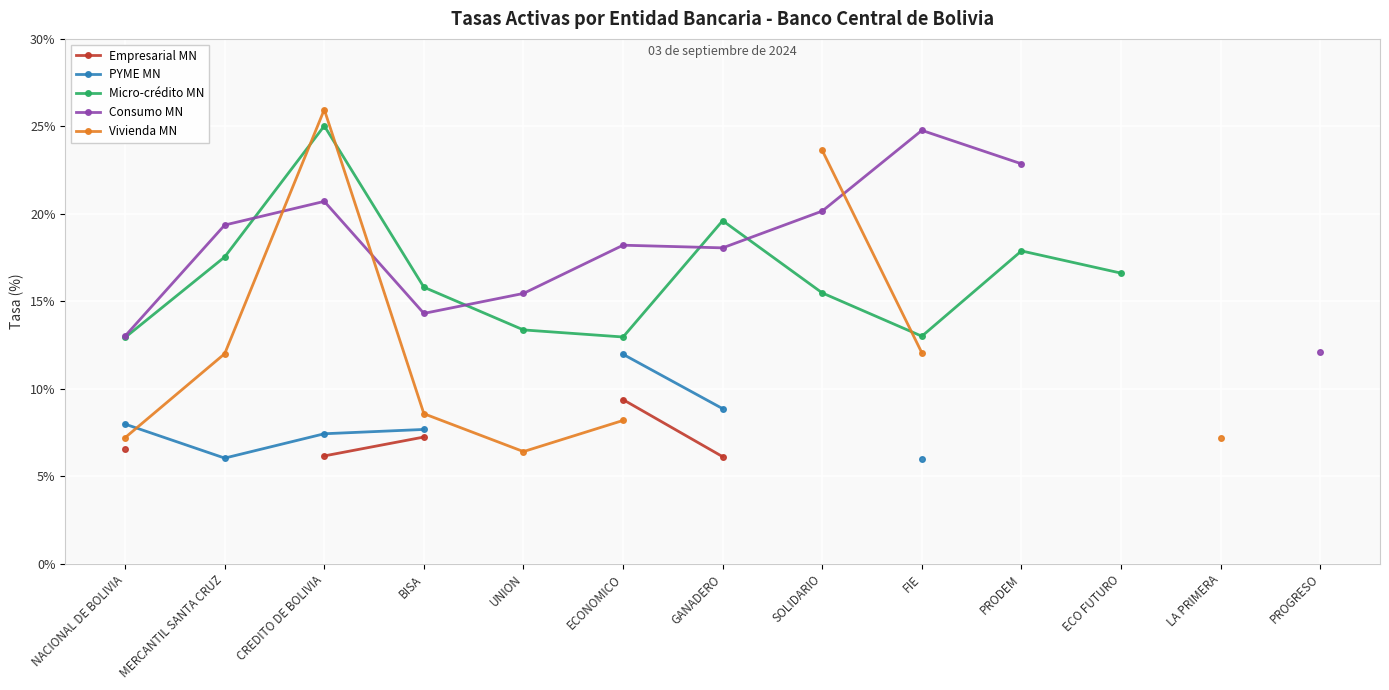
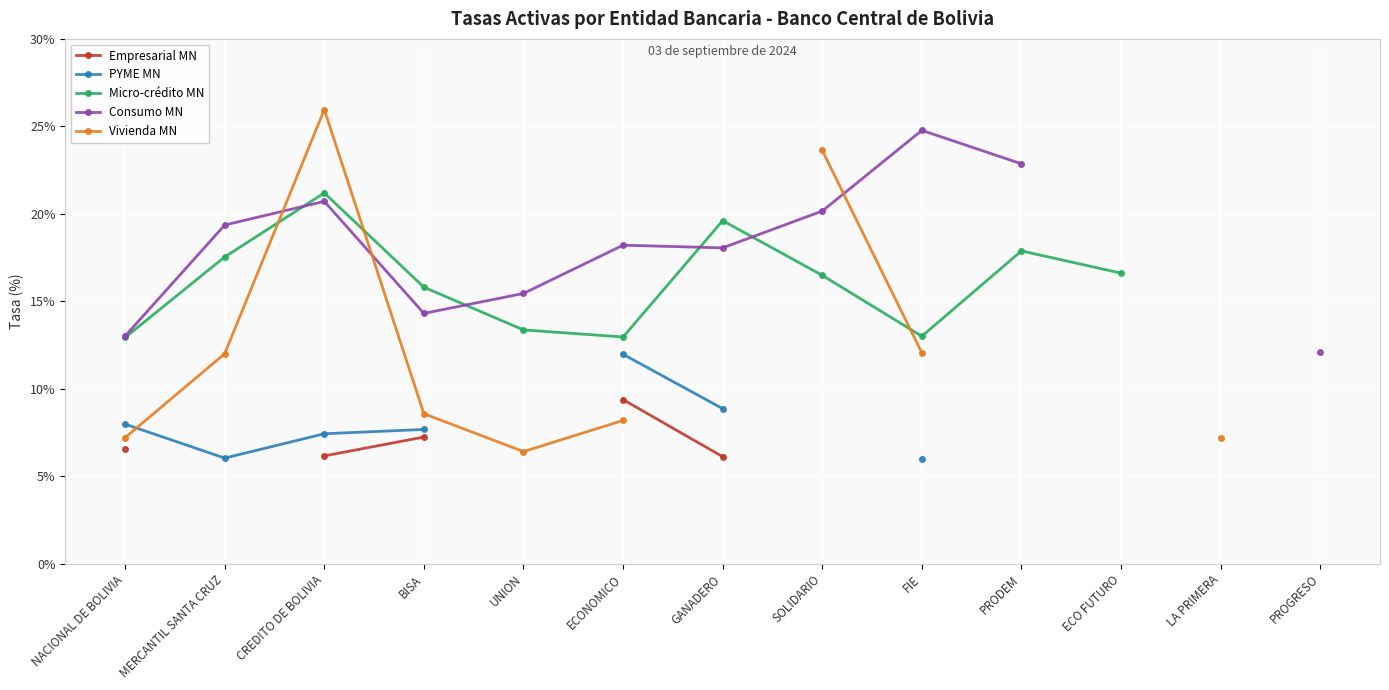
Micro-crédito MN, CREDITO DE BOLIVIA: 25.0% -> 21.2%
Micro-crédito MN, SOLIDARIO: 15.5% -> 16.5%
